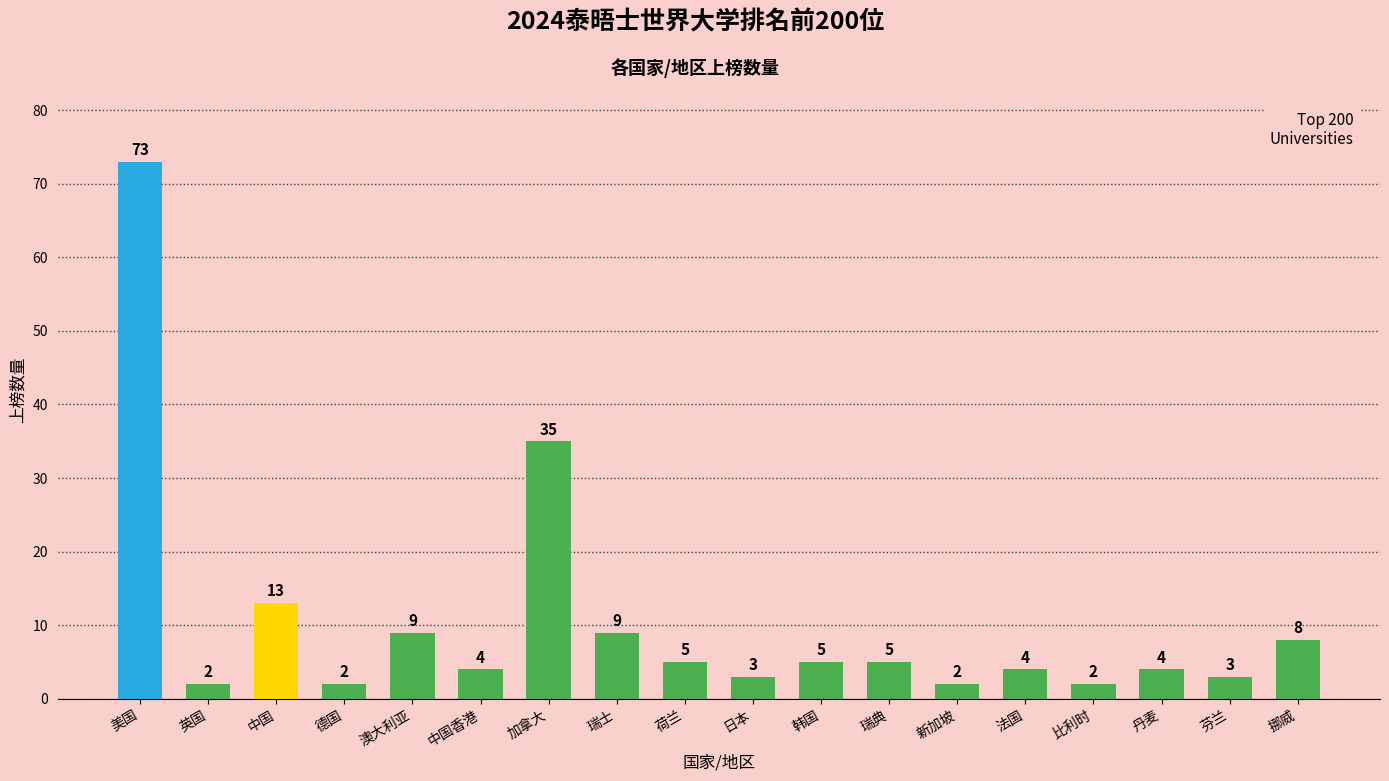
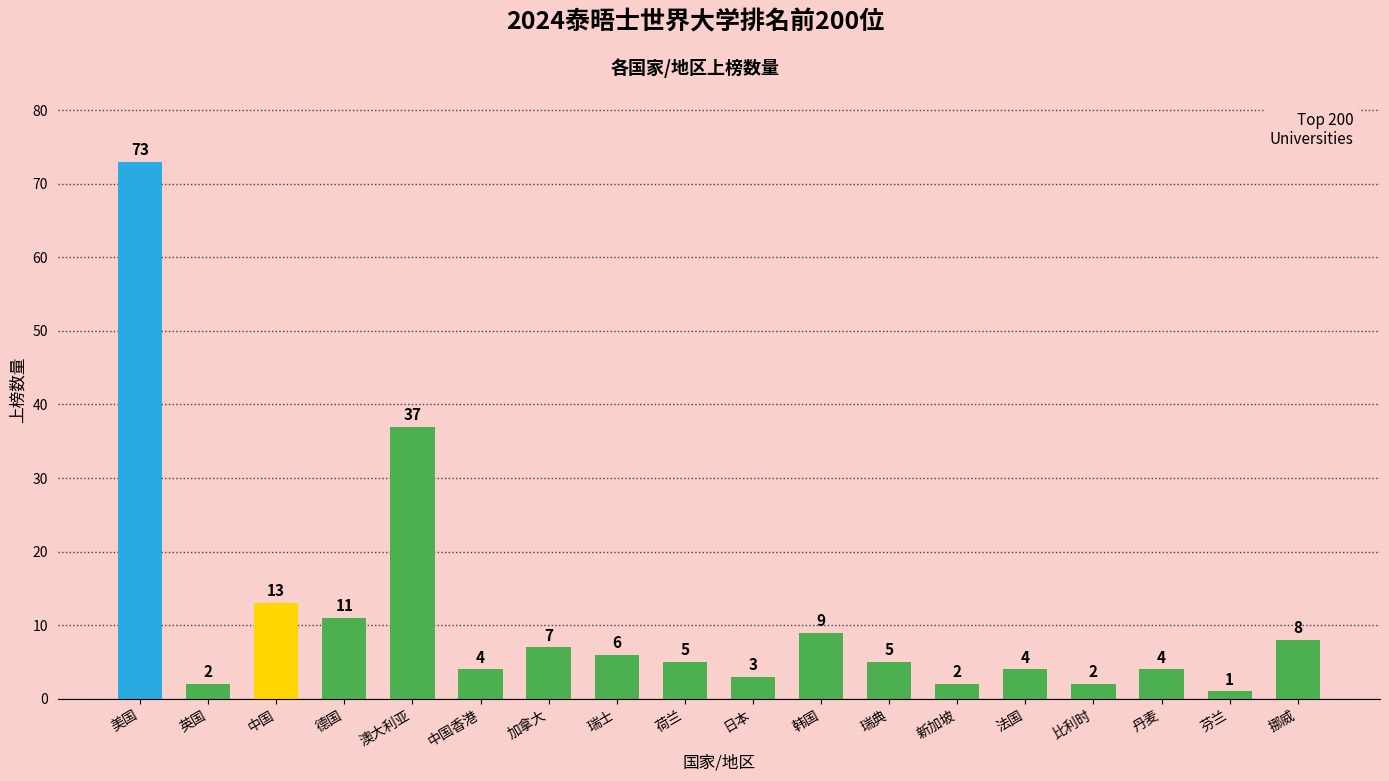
德国: 2 -> 11
澳大利亚: 9 -> 37
加拿大: 35 -> 7
瑞士: 9 -> 6
韩国: 5 -> 9
芬兰: 3 -> 1
